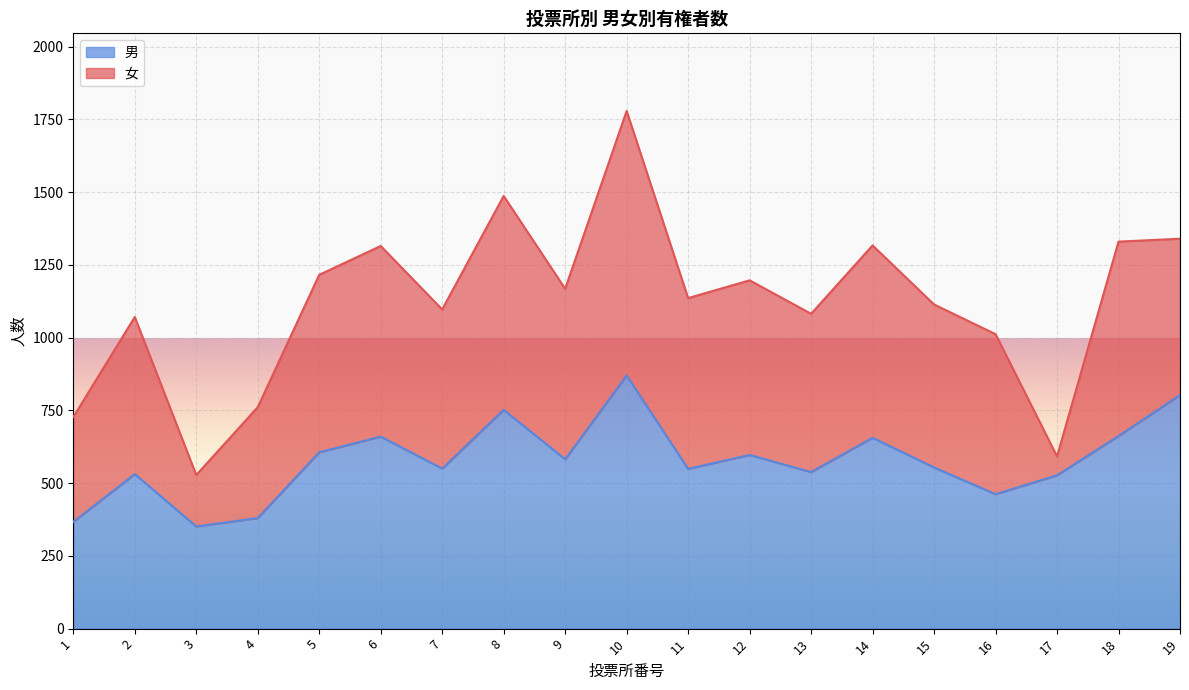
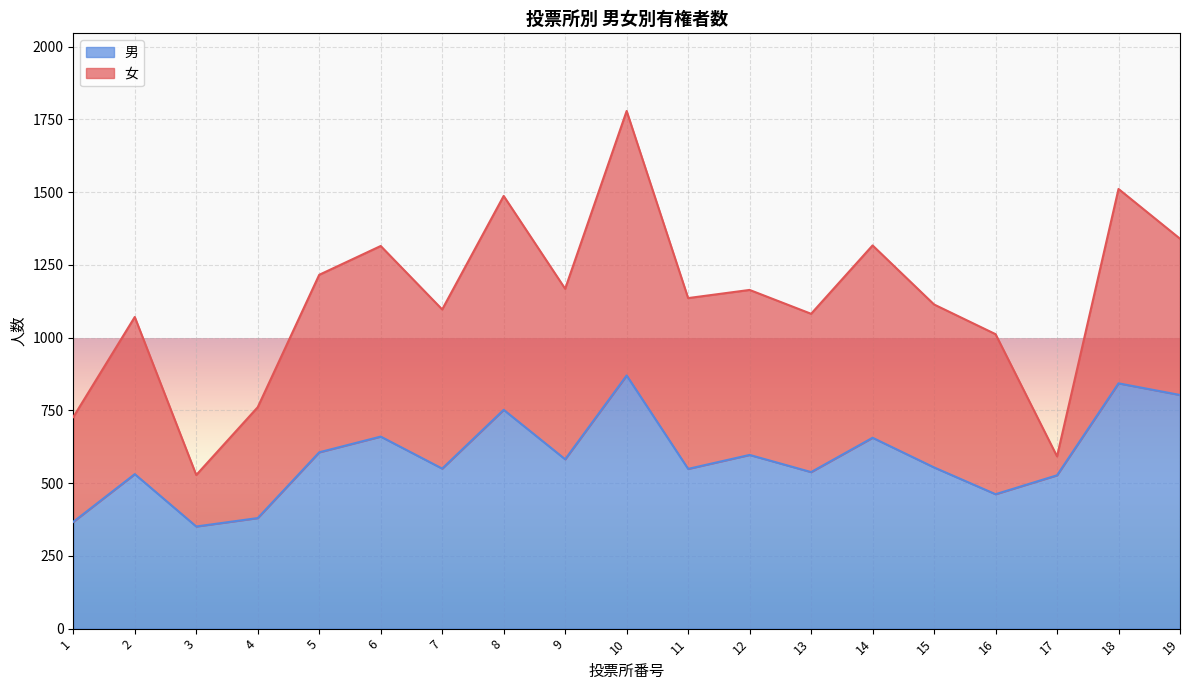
女, 12: 600 -> 570
男, 18: 660 -> 840
